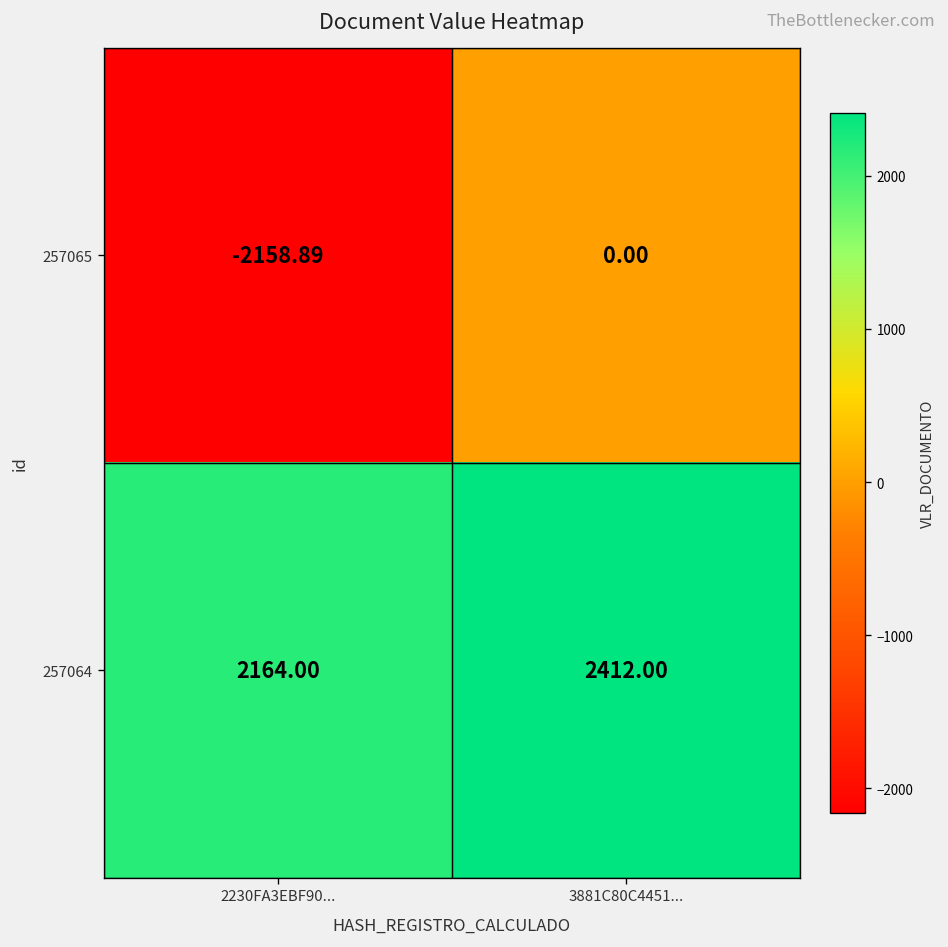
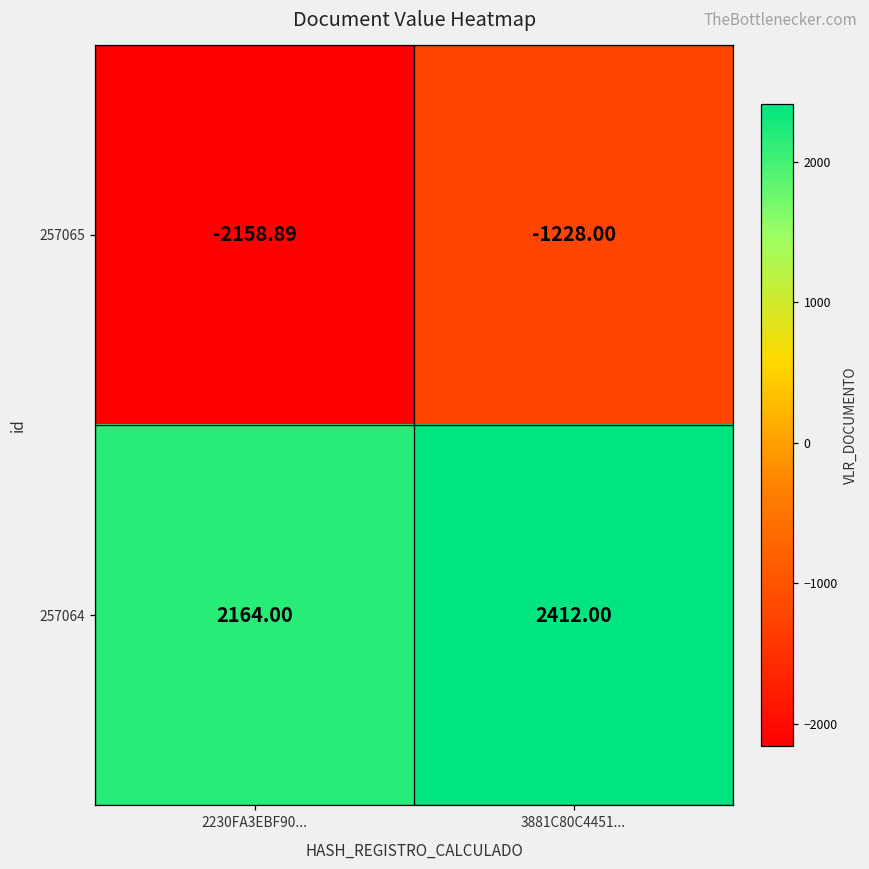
257065, 3881C80C4451...: 0.00 -> -1228.00
